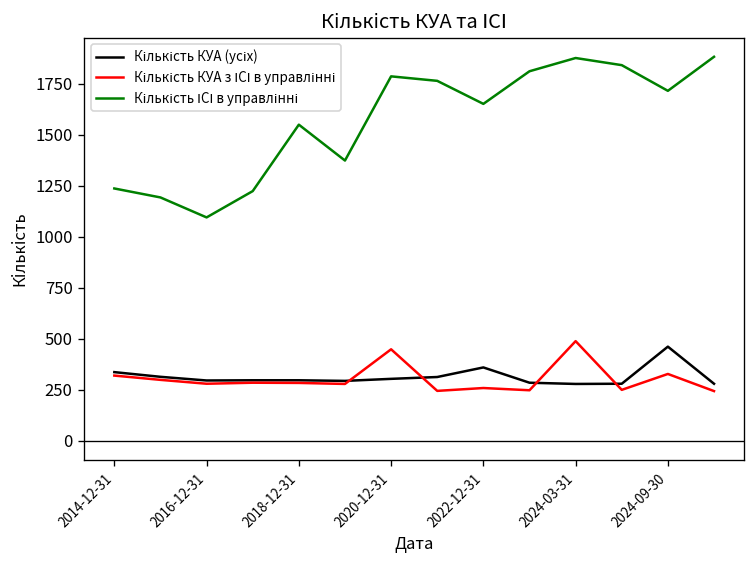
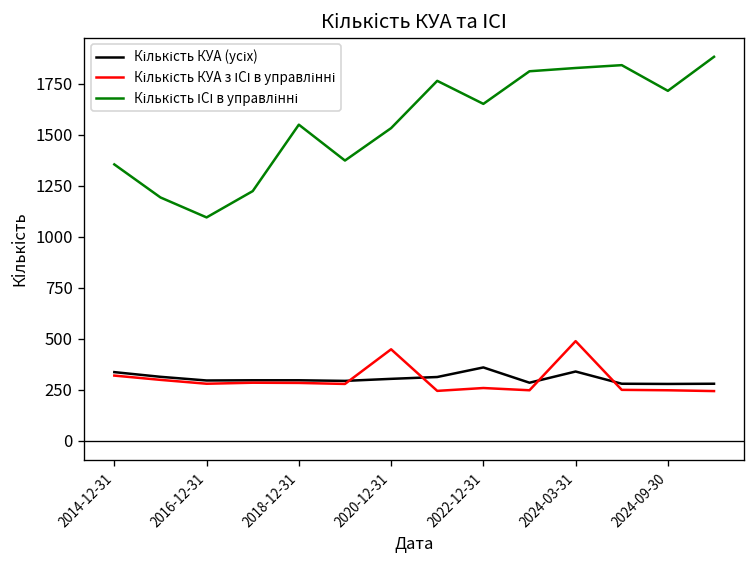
Кількість ІСІ в управлінні, 2014-12-31: 1240 -> 1360
Кількість ІСІ в управлінні, 2020-12-31: 1790 -> 1530
Кількість КУА (усіх), 2024-03-31: 280 -> 340
Кількість ІСІ в управлінні, 2024-03-31: 1880 -> 1830
Кількість КУА (усіх), 2024-09-30: 460 -> 280
Кількість КУА з ІСІ в управлінні, 2024-09-30: 330 -> 250
